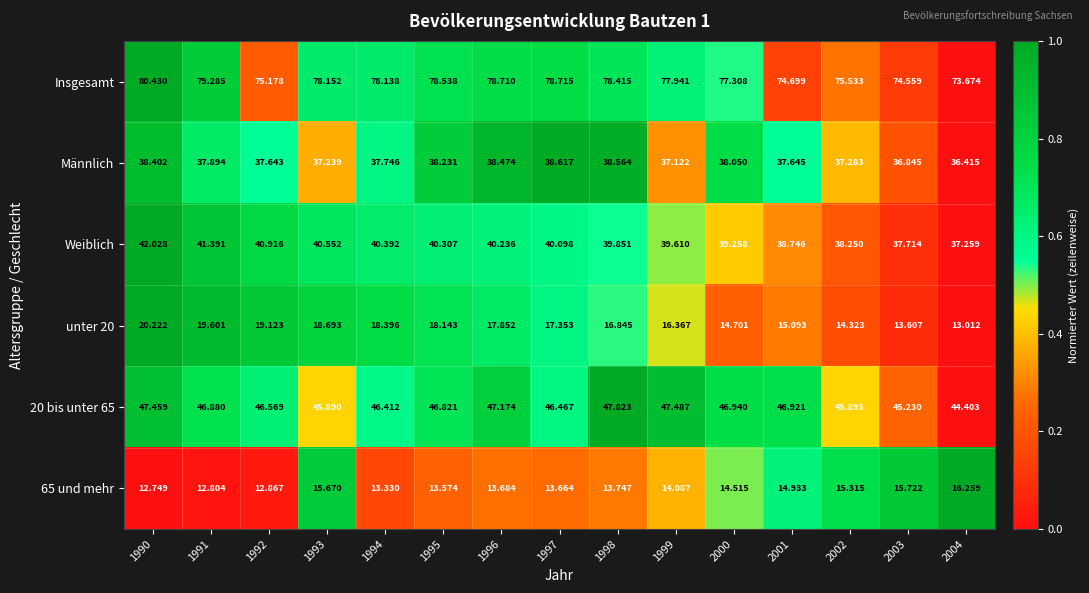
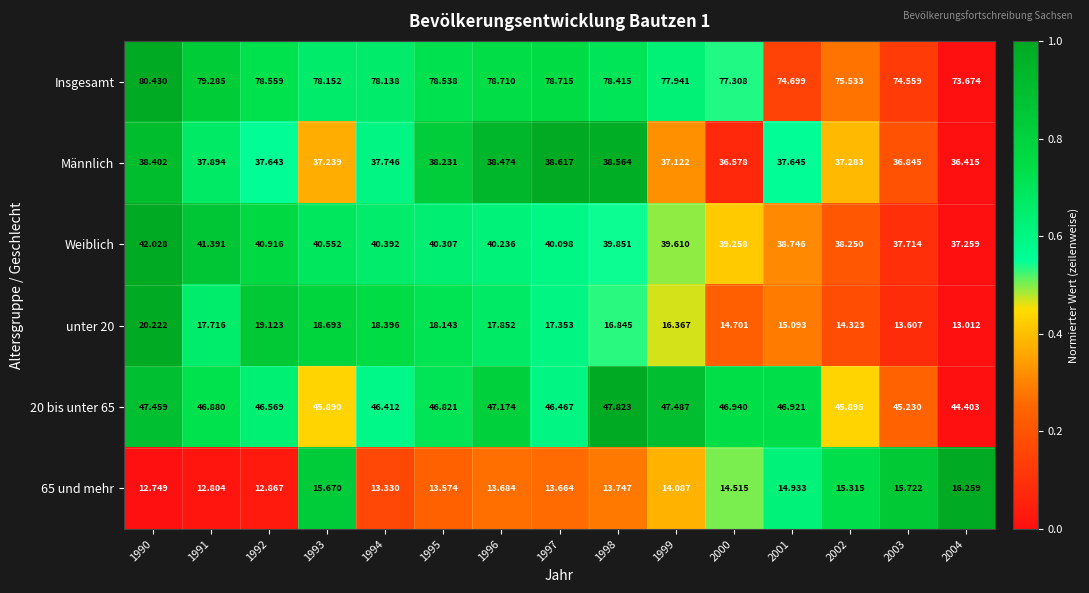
Insgesamt, 1992: 75.178 -> 78.559
Männlich, 2000: 38.050 -> 36.578
unter 20, 1991: 19.601 -> 17.716
